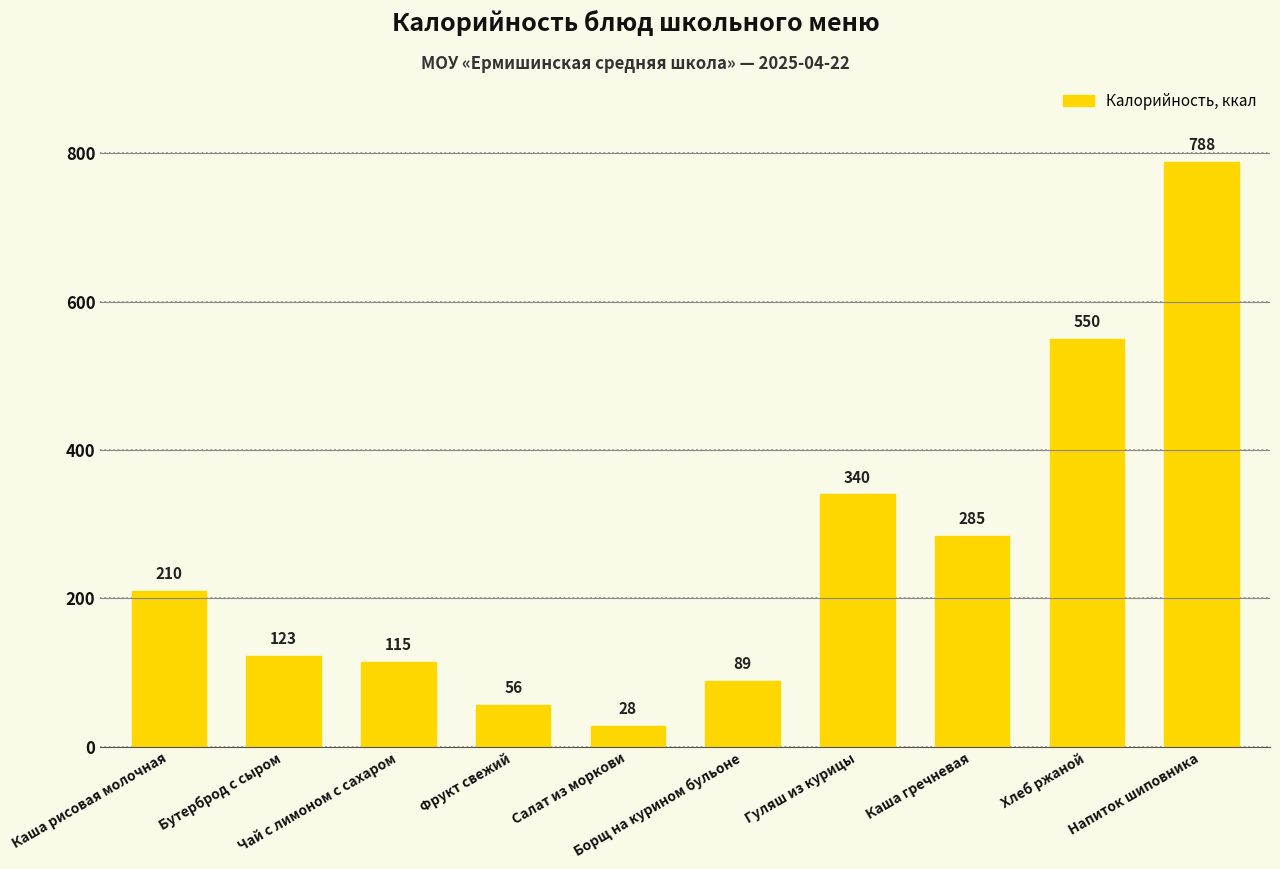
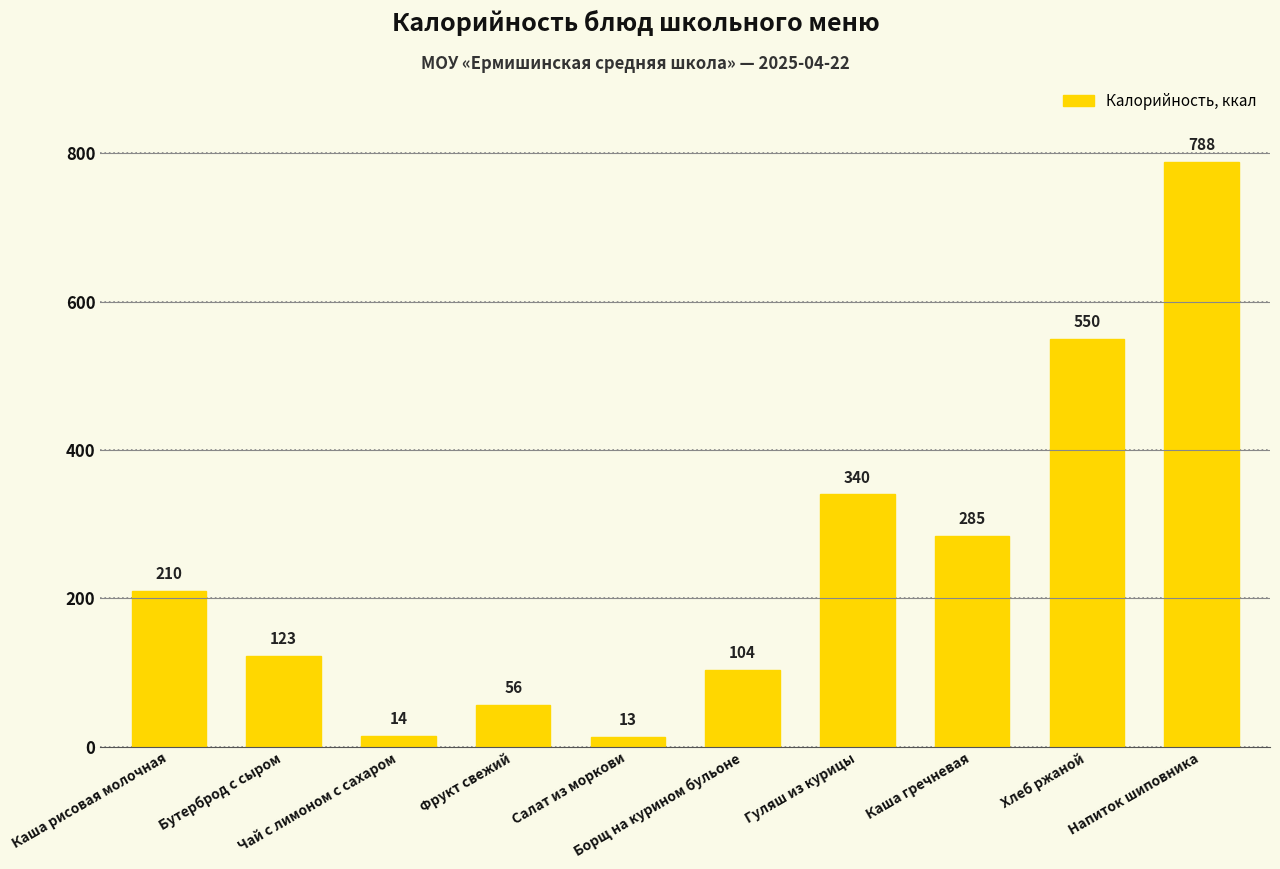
Чай с лимоном с сахаром: 115 -> 14
Салат из моркови: 28 -> 13
Борщ на курином бульоне: 89 -> 104
